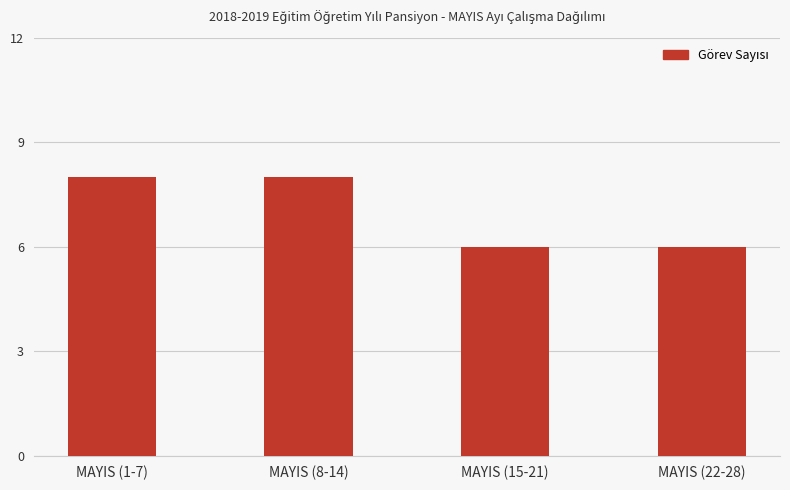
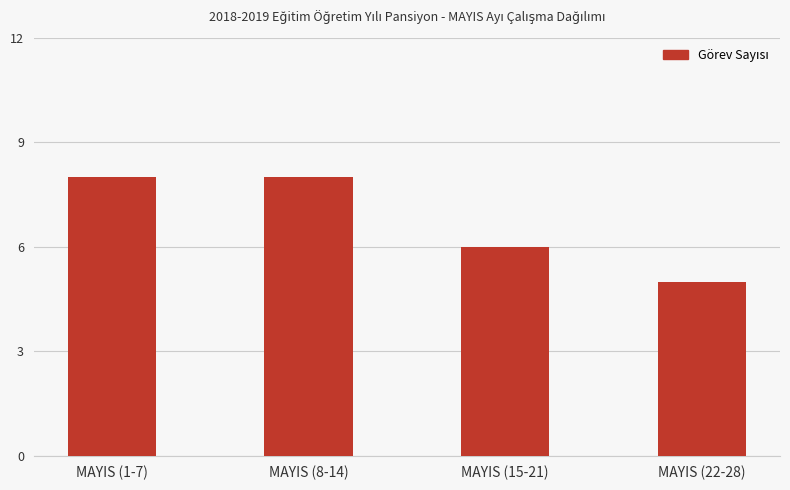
MAYIS (22-28): 6 -> 5
